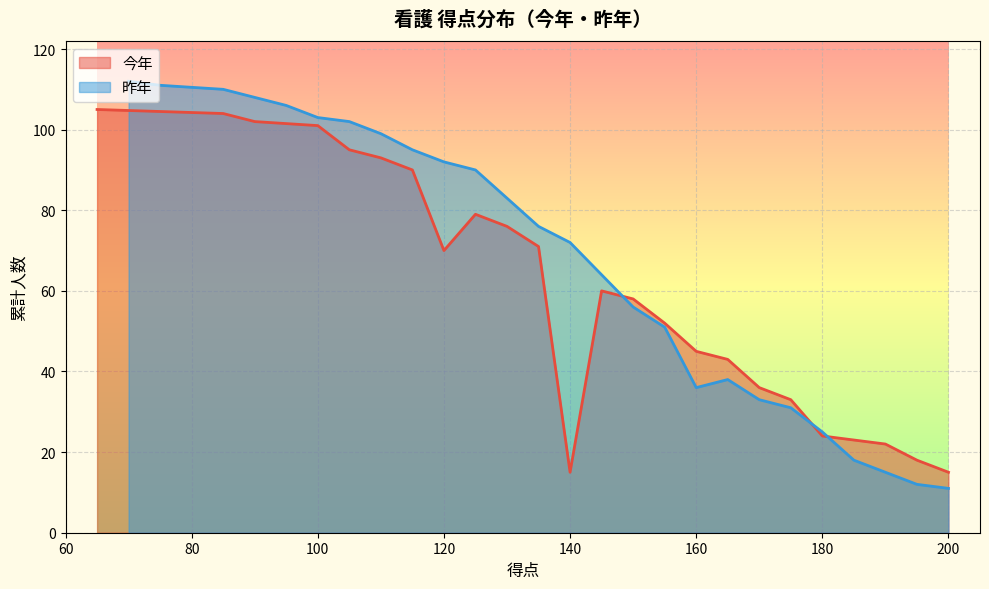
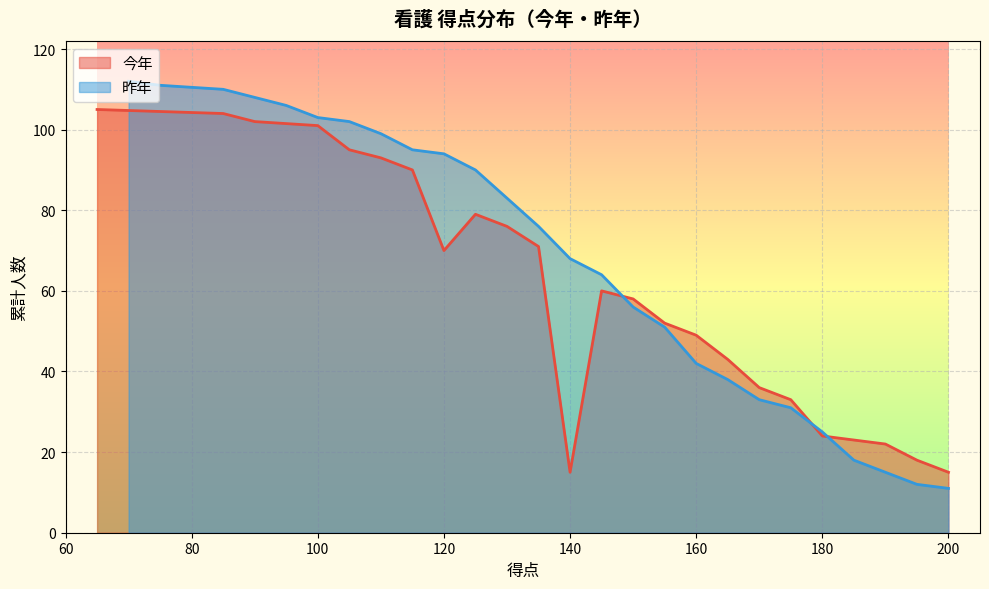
昨年, 120: 92 -> 94
昨年, 140: 72 -> 68
今年, 160: 45 -> 49
昨年, 160: 36 -> 42
